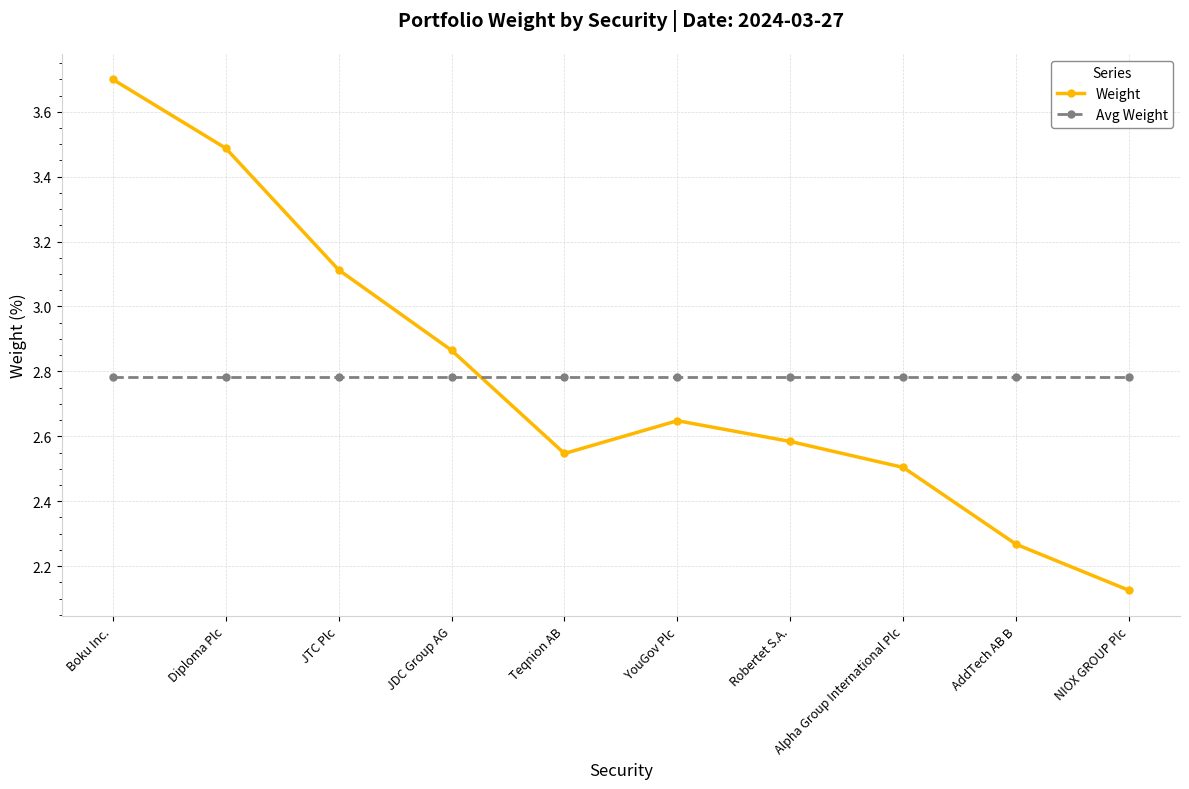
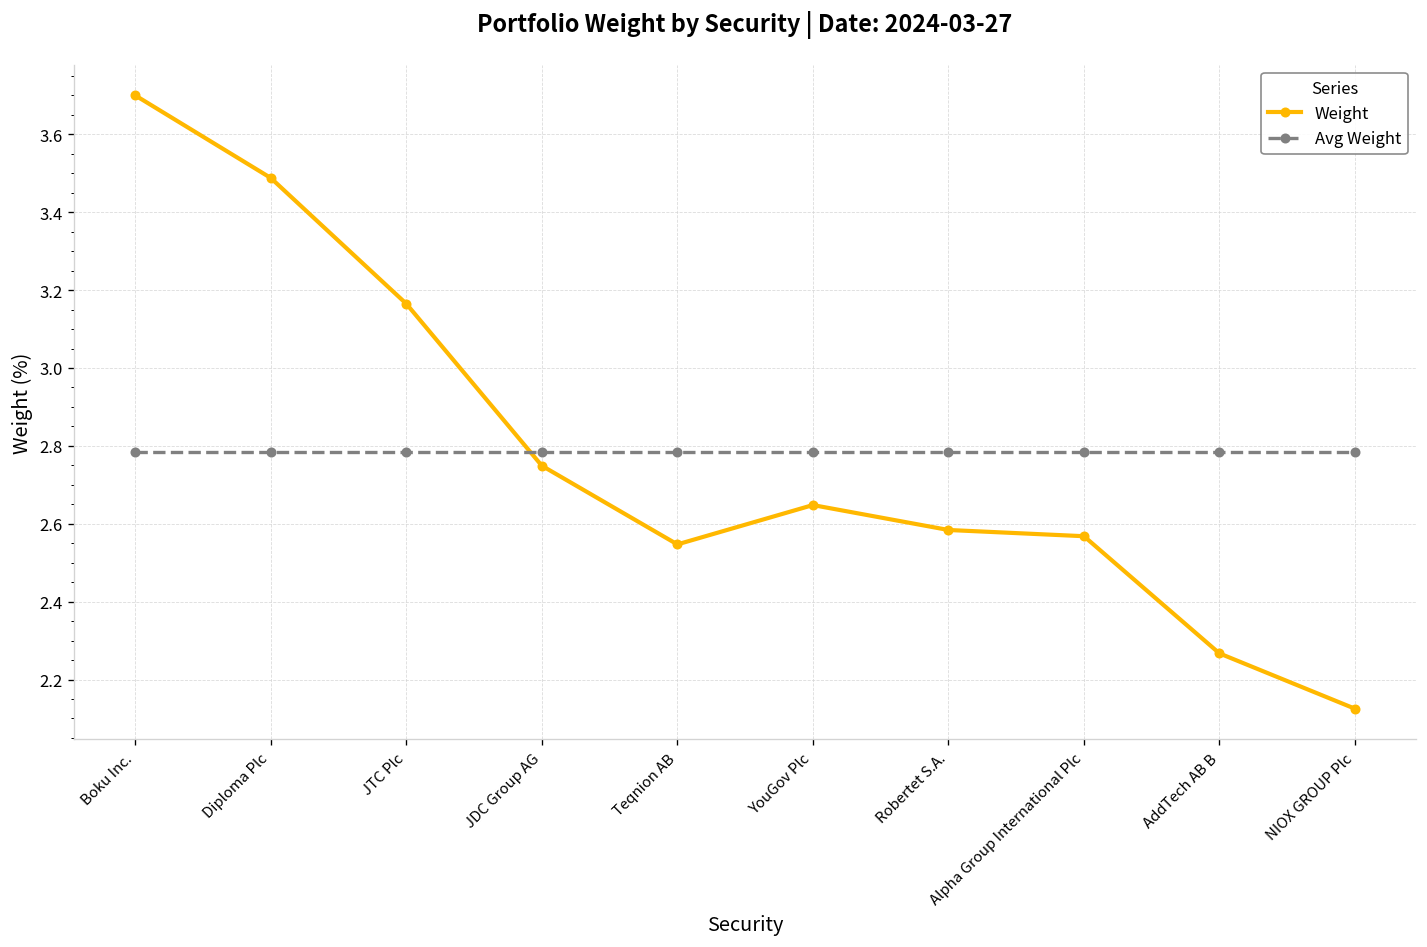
Weight, JTC Plc: 3.11 -> 3.17
Weight, JDC Group AG: 2.87 -> 2.75
Weight, Alpha Group International Plc: 2.50 -> 2.57
